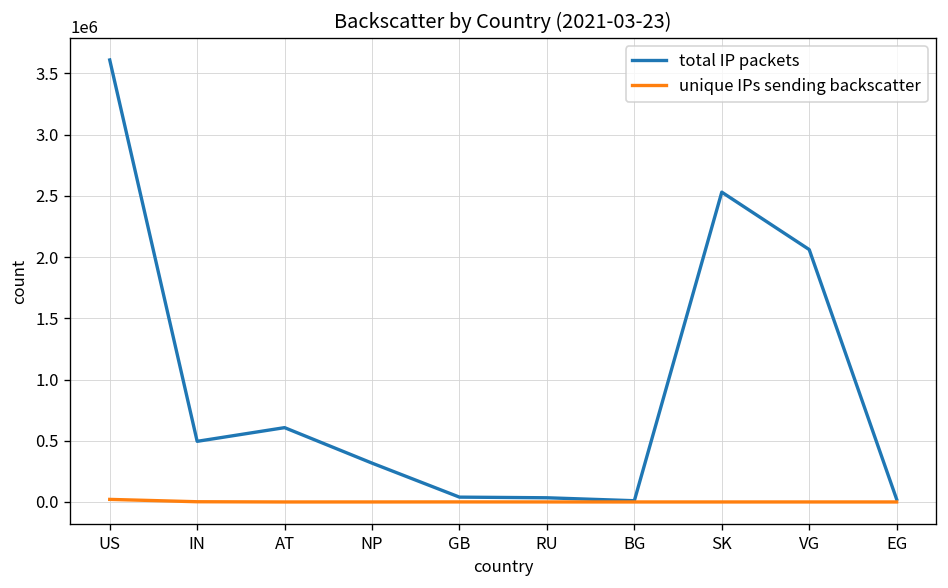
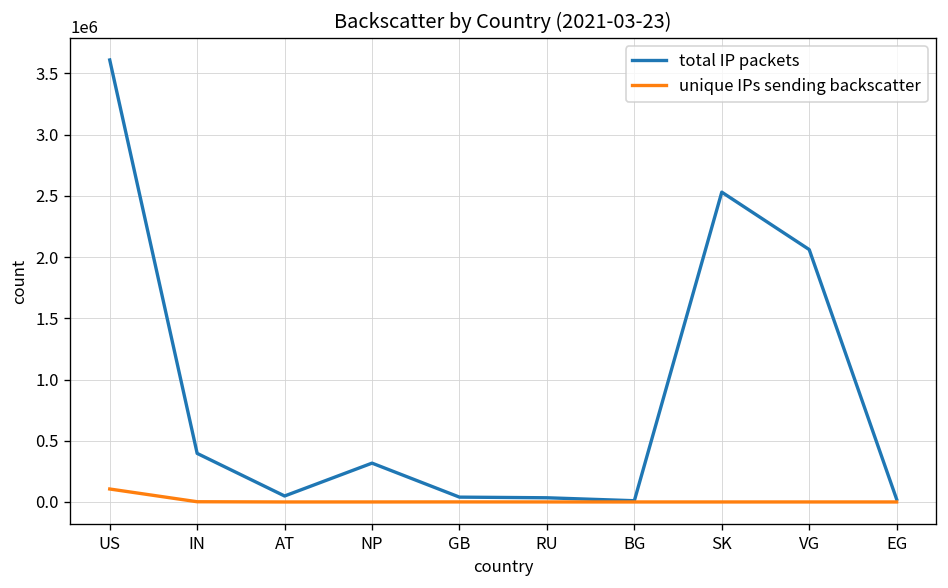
unique IPs sending backscatter, US: 20000 -> 110000
total IP packets, IN: 500000 -> 400000
total IP packets, AT: 610000 -> 50000
